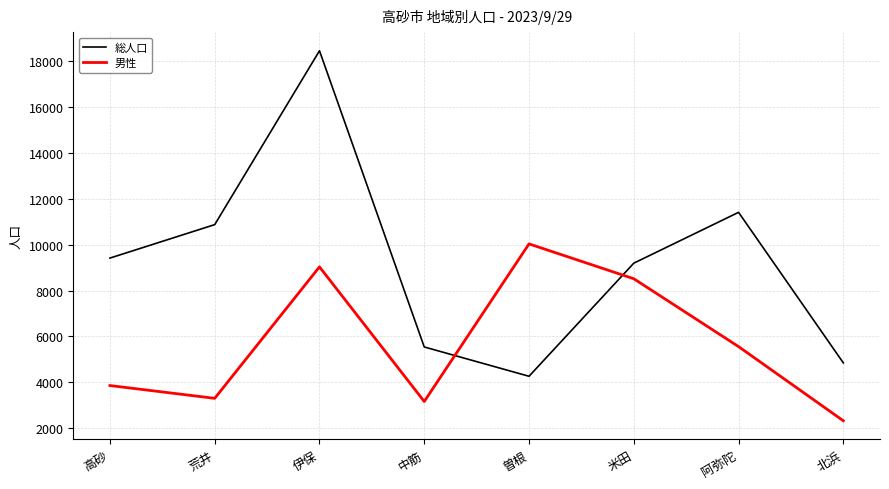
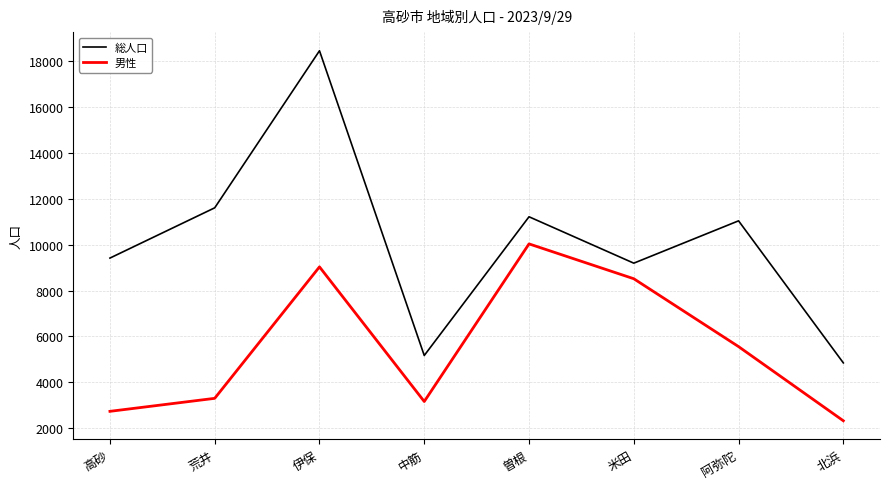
男性, 高砂: 3900 -> 2700
総人口, 荒井: 10900 -> 11600
総人口, 中筋: 5500 -> 5200
総人口, 曽根: 4300 -> 11200
総人口, 阿弥陀: 11400 -> 11000
